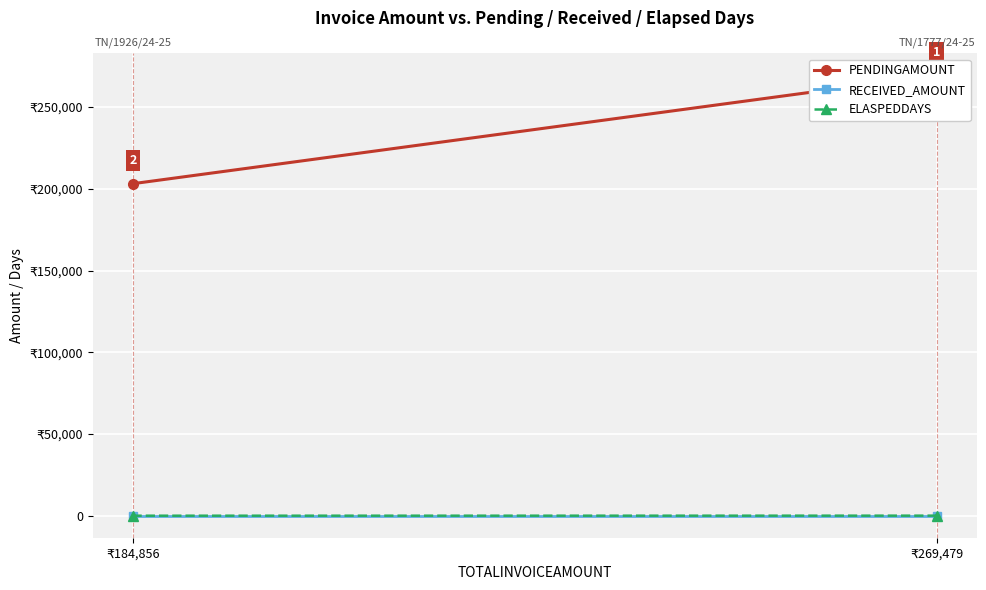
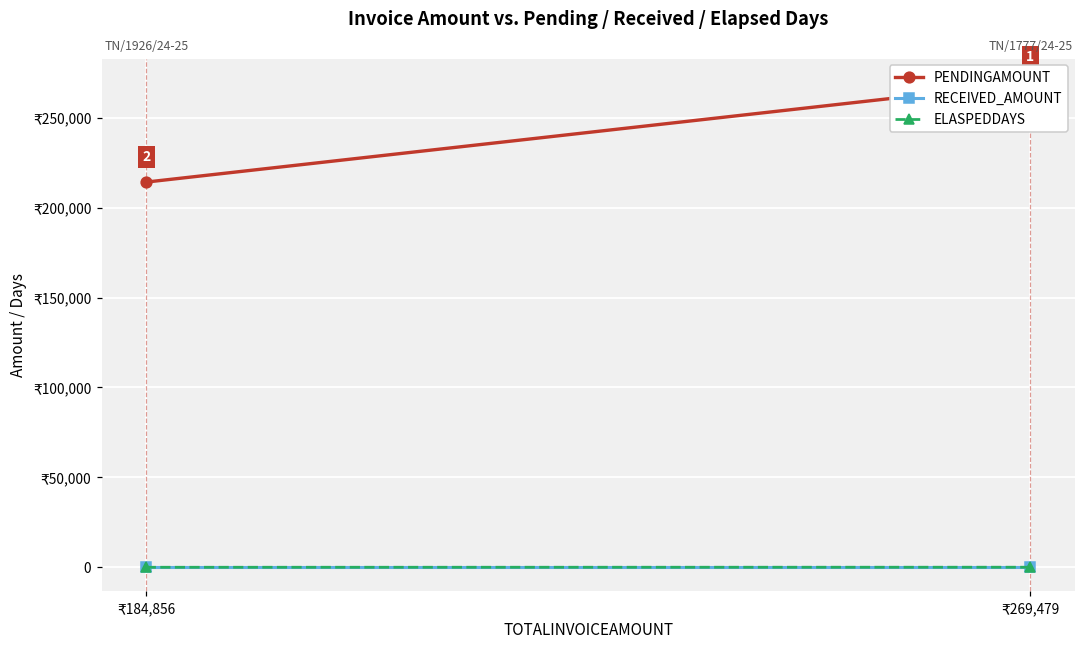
PENDINGAMOUNT, ₹184,856: ₹203,000 -> ₹214,000
